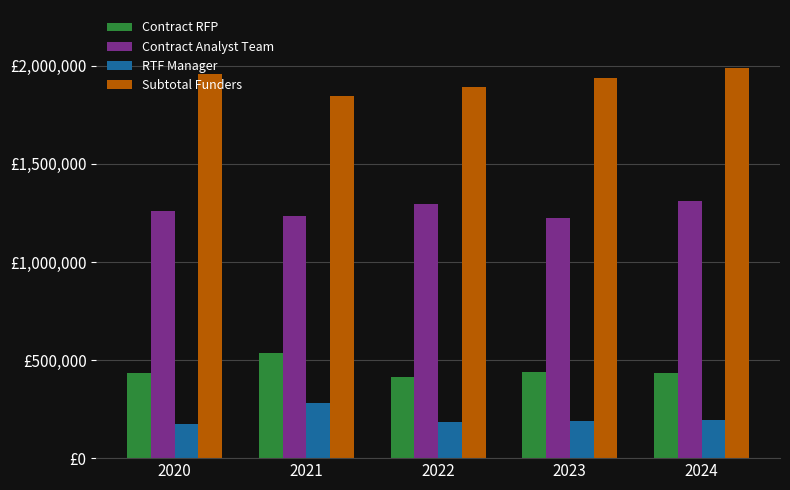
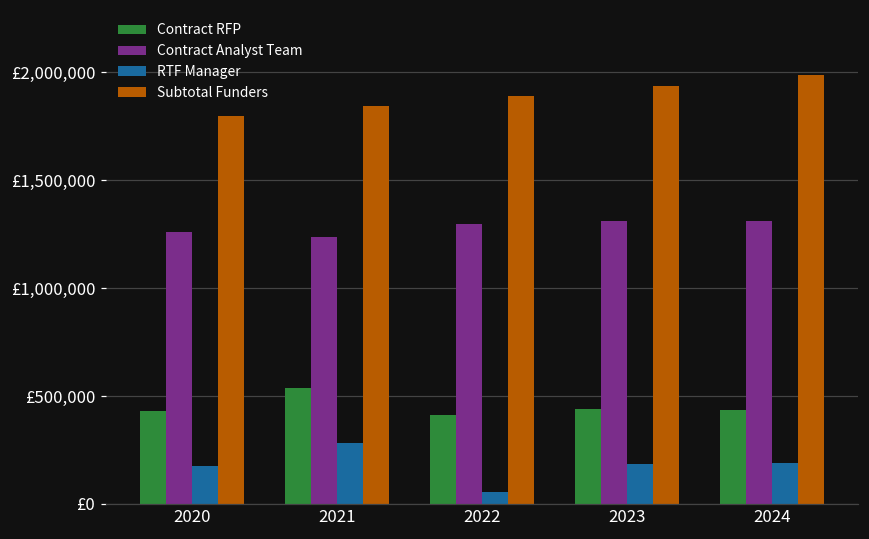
Subtotal Funders, 2020: £1,960,000 -> £1,800,000
RTF Manager, 2022: £180,000 -> £60,000
Contract Analyst Team, 2023: £1,230,000 -> £1,310,000
